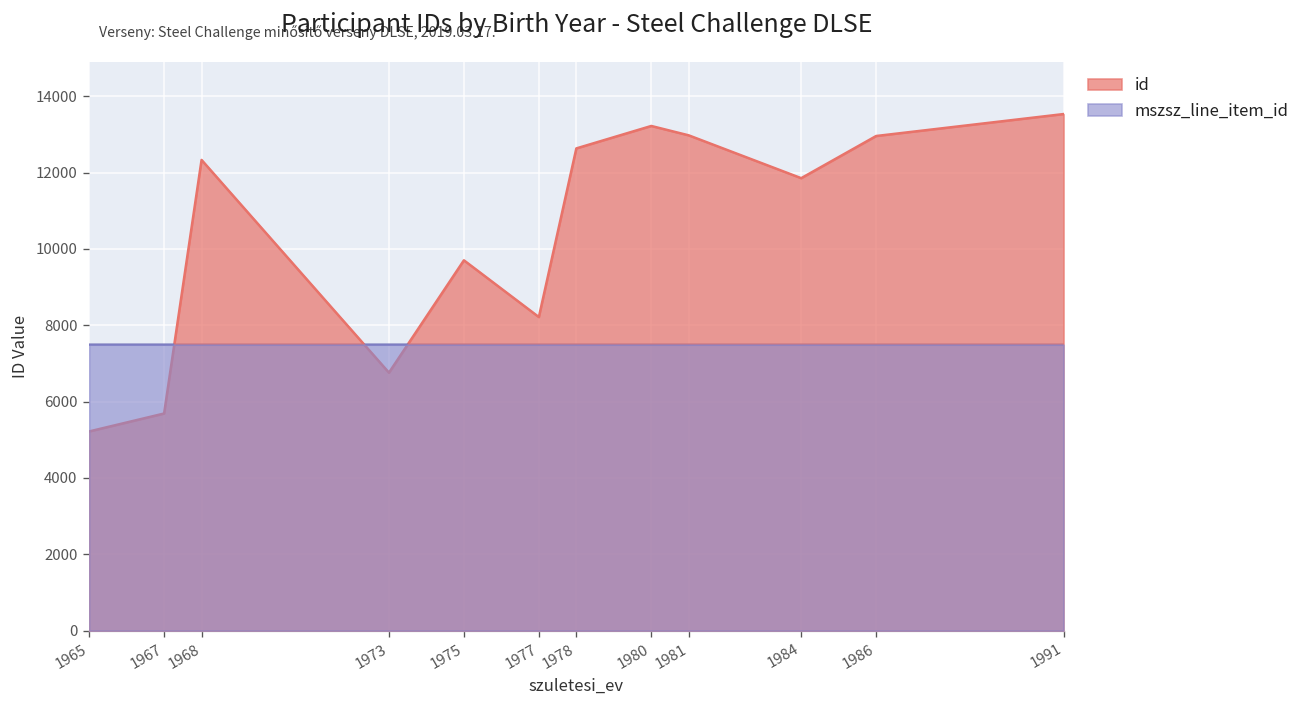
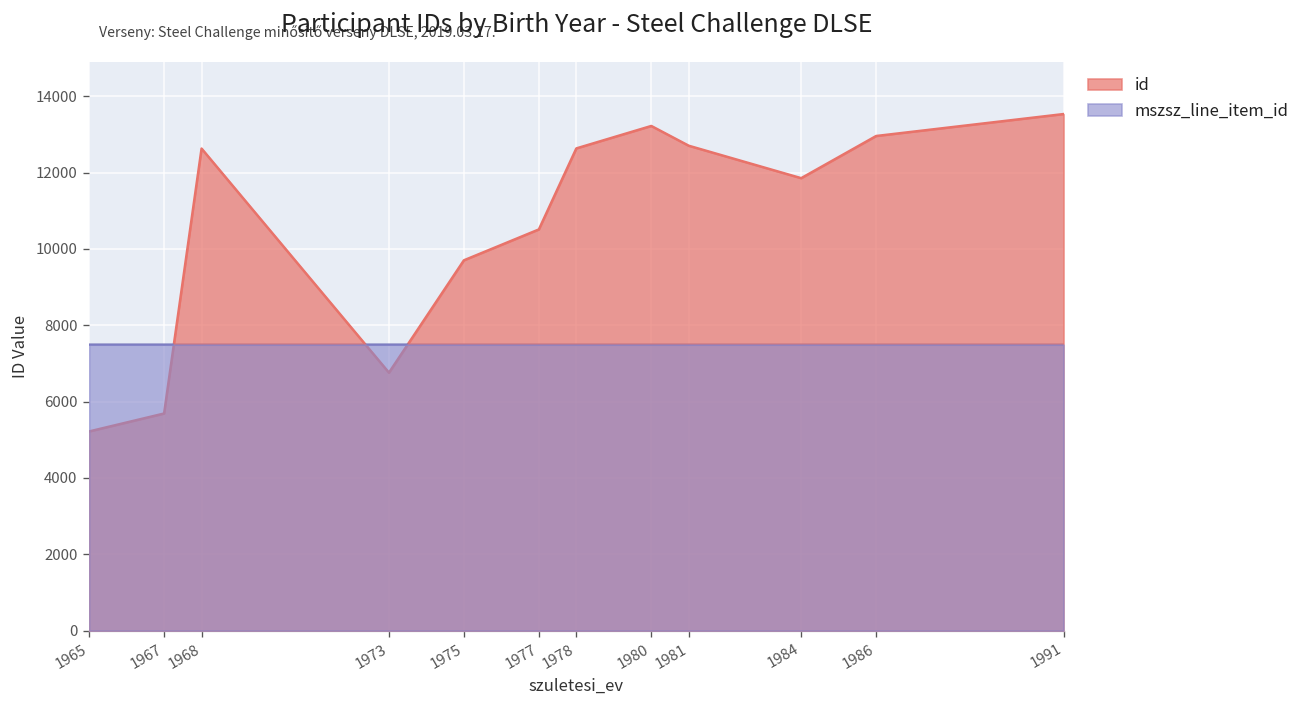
id, 1968: 12300 -> 12600
id, 1977: 8200 -> 10500
id, 1981: 13000 -> 12700
